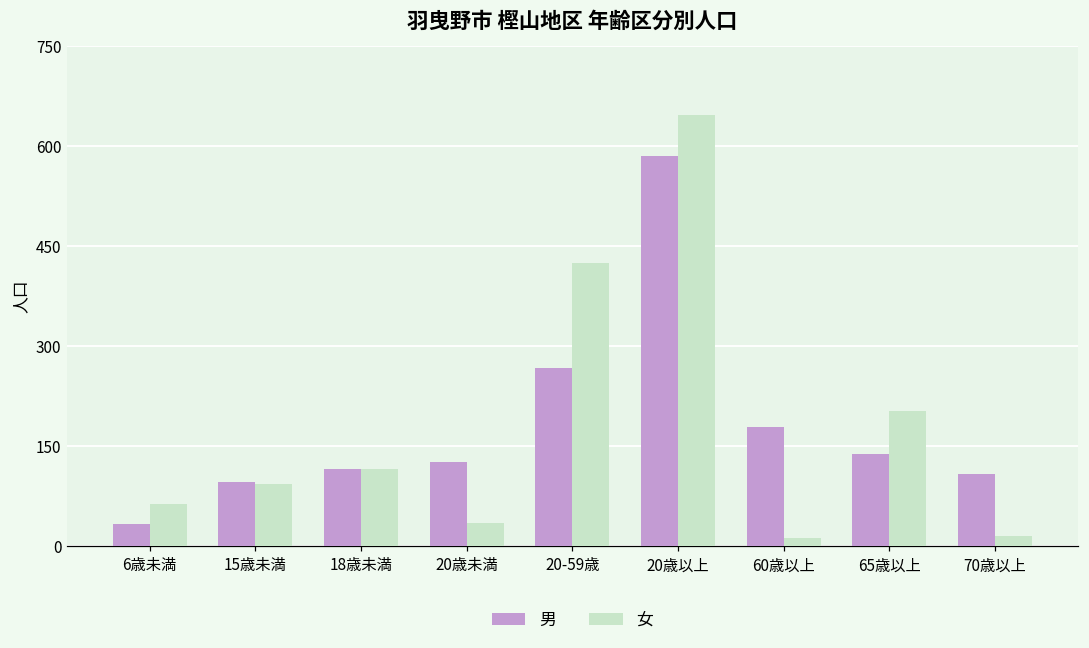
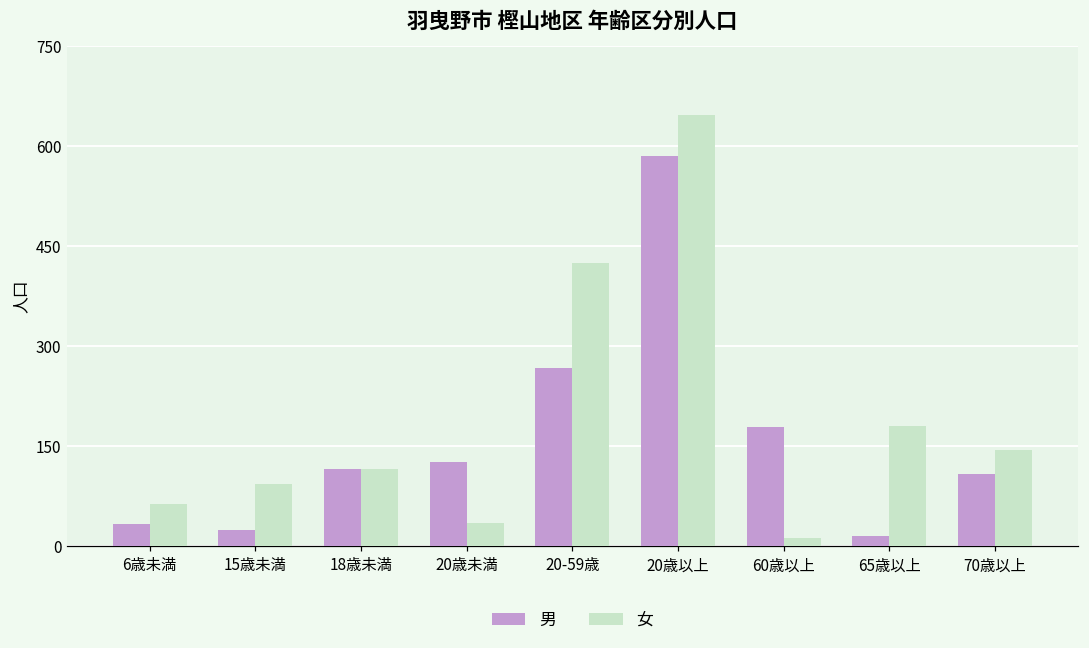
男, 15歳未満: 100 -> 30
男, 65歳以上: 140 -> 20
女, 65歳以上: 200 -> 180
女, 70歳以上: 20 -> 150
